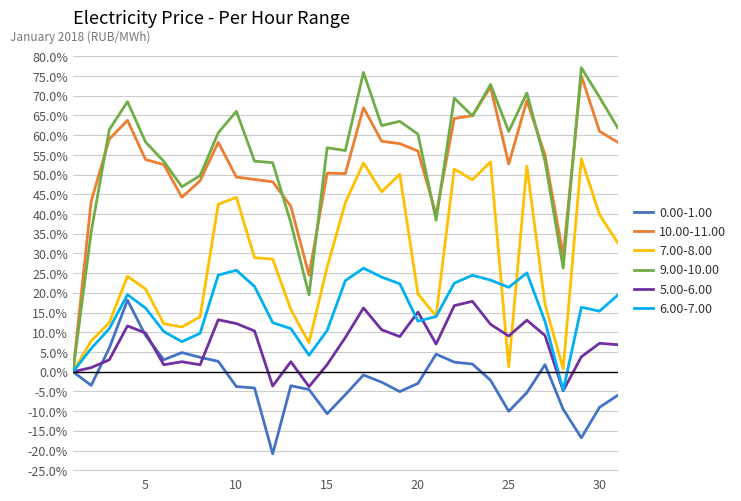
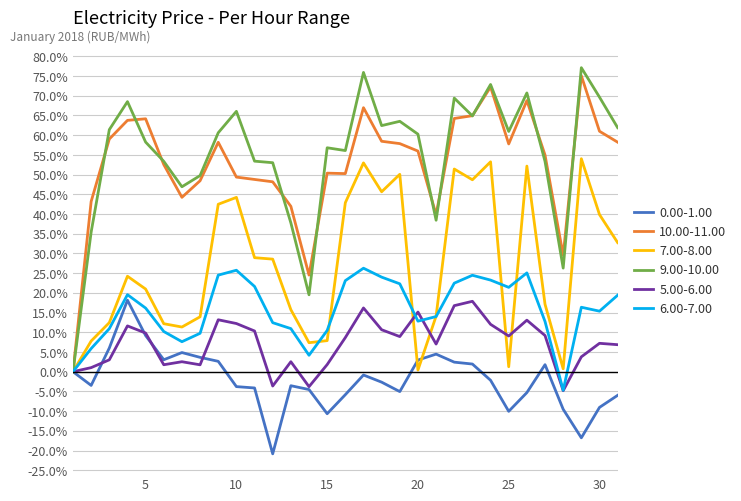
10.00-11.00, 5: 54% -> 64%
7.00-8.00, 15: 27% -> 8%
0.00-1.00, 20: -3% -> 3%
7.00-8.00, 20: 20% -> 0%
10.00-11.00, 25: 53% -> 58%
